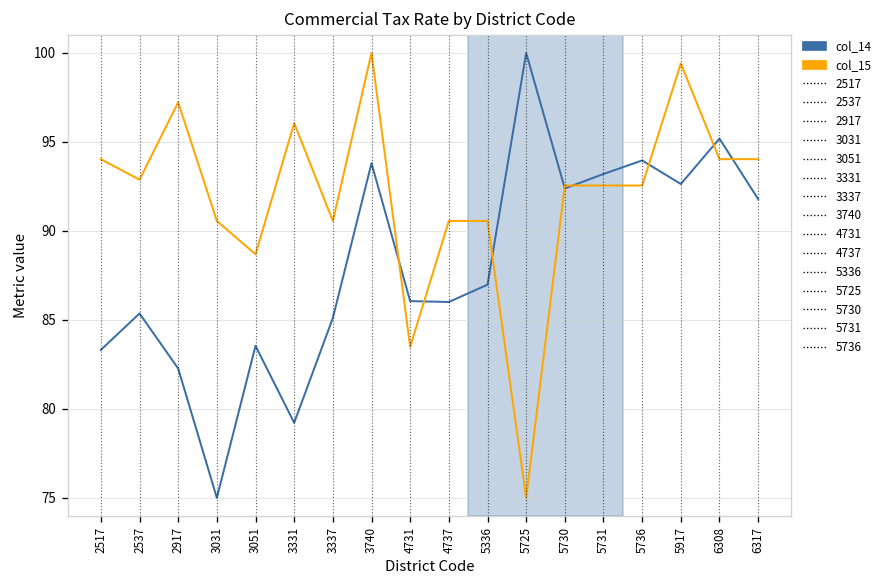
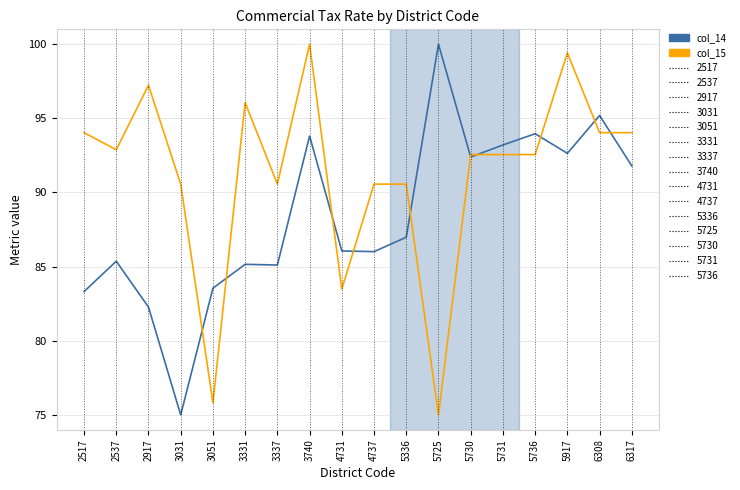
col_15, 3051: 88.7 -> 75.8
col_14, 3331: 79.2 -> 85.2
